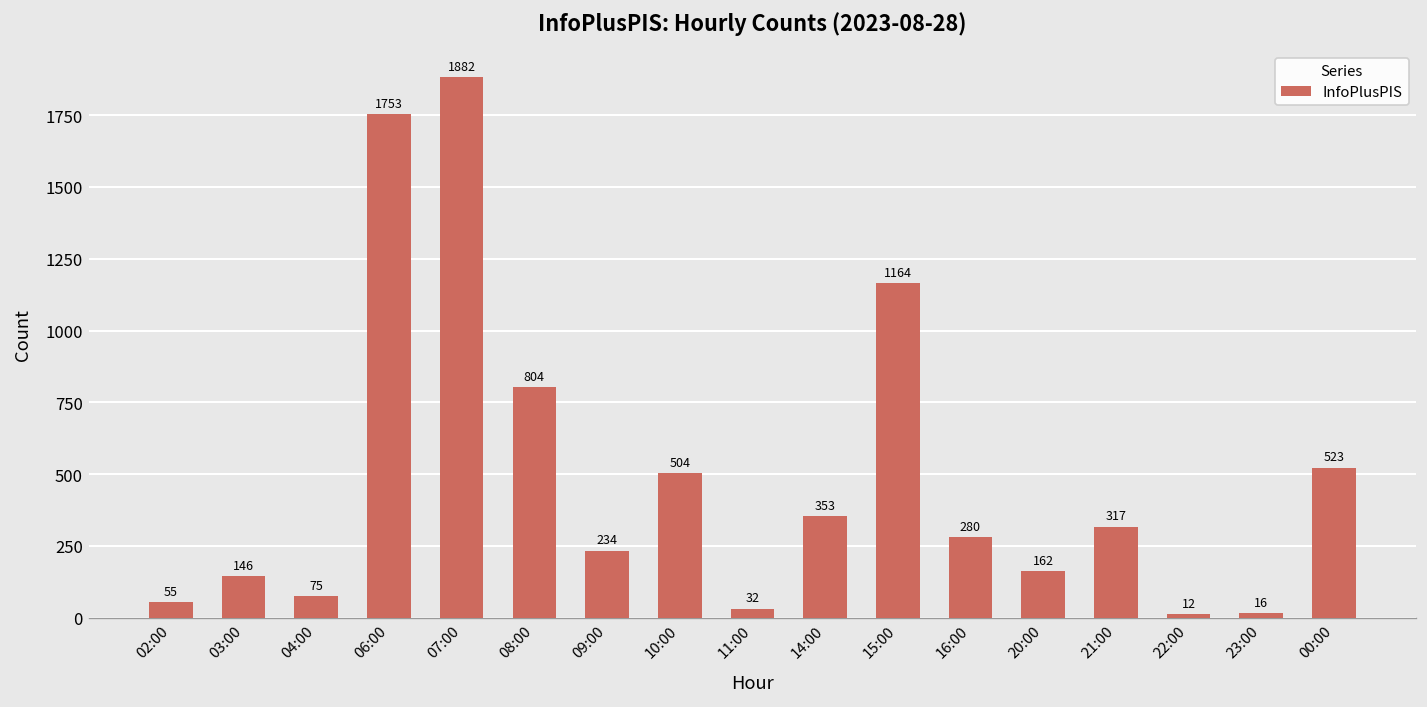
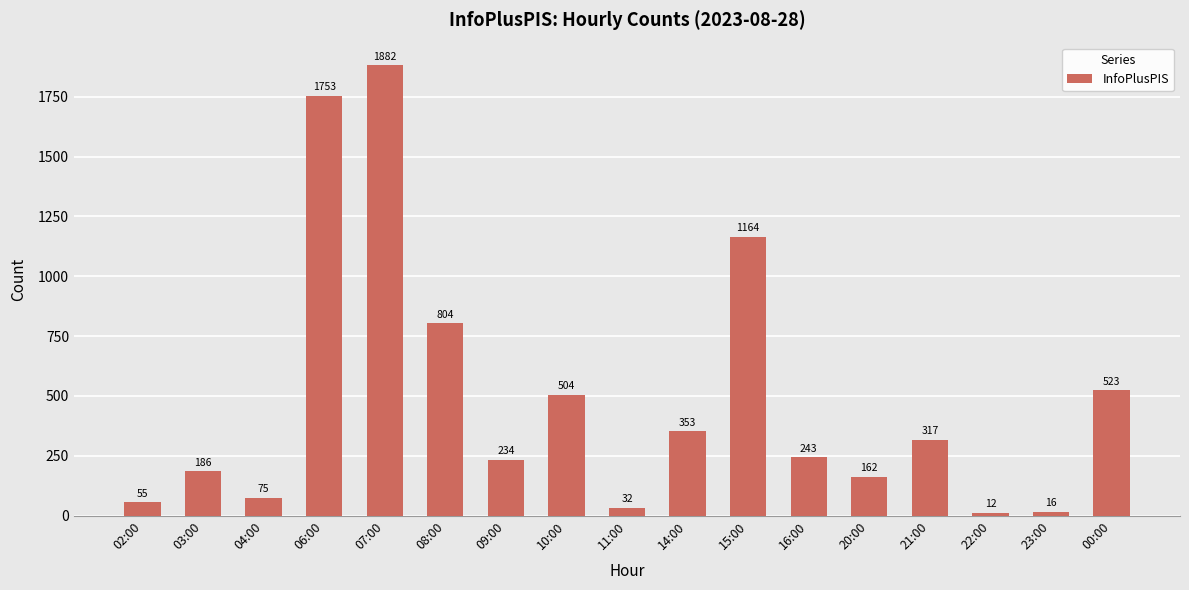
03:00: 146 -> 186
16:00: 280 -> 243
